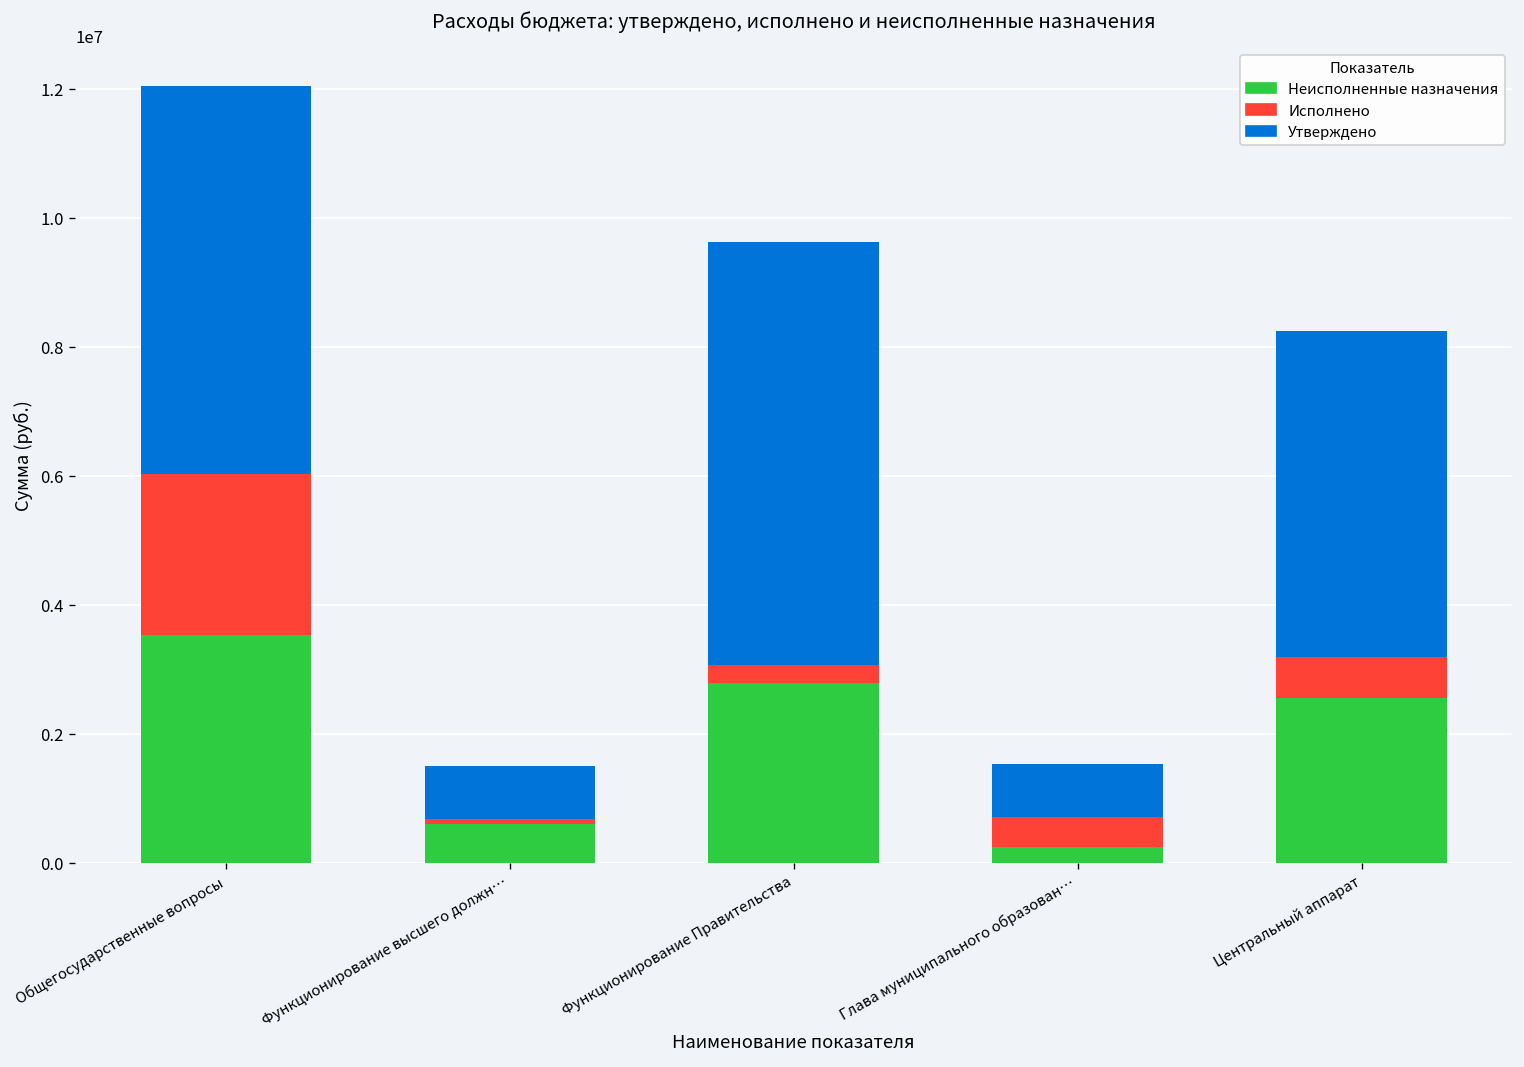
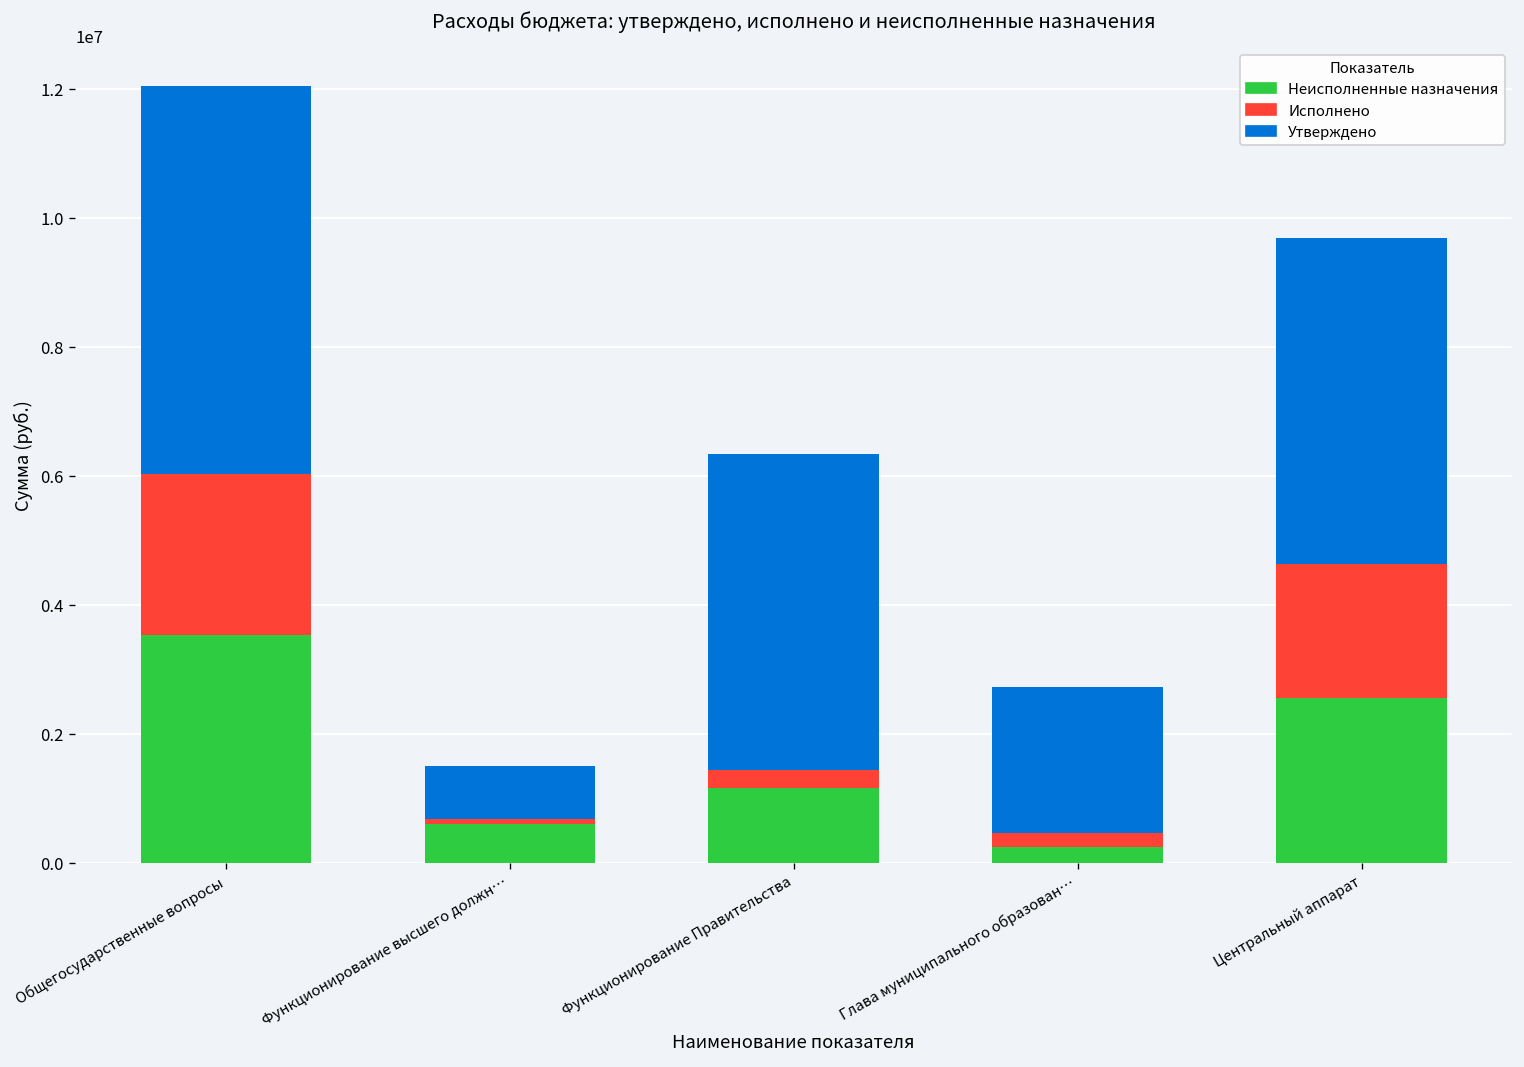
Неисполненные назначения, Функционирование Правительства: 2800000 -> 1200000
Утверждено, Функционирование Правительства: 6600000 -> 4900000
Исполнено, Глава муниципального образован…: 500000 -> 200000
Утверждено, Глава муниципального образован…: 800000 -> 2300000
Исполнено, Центральный аппарат: 600000 -> 2100000
